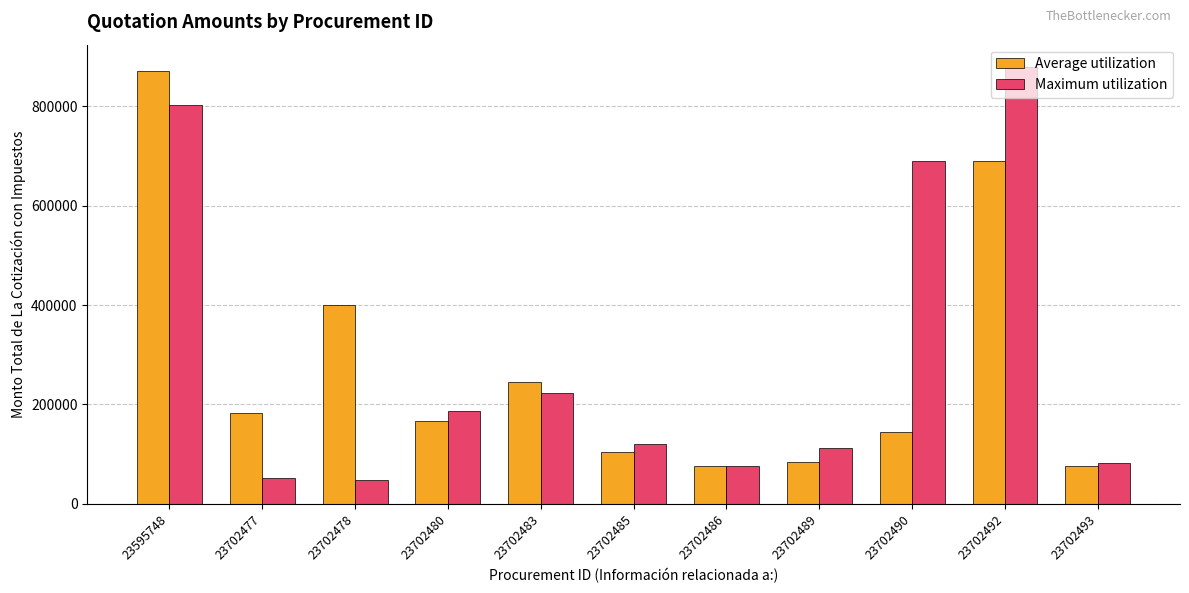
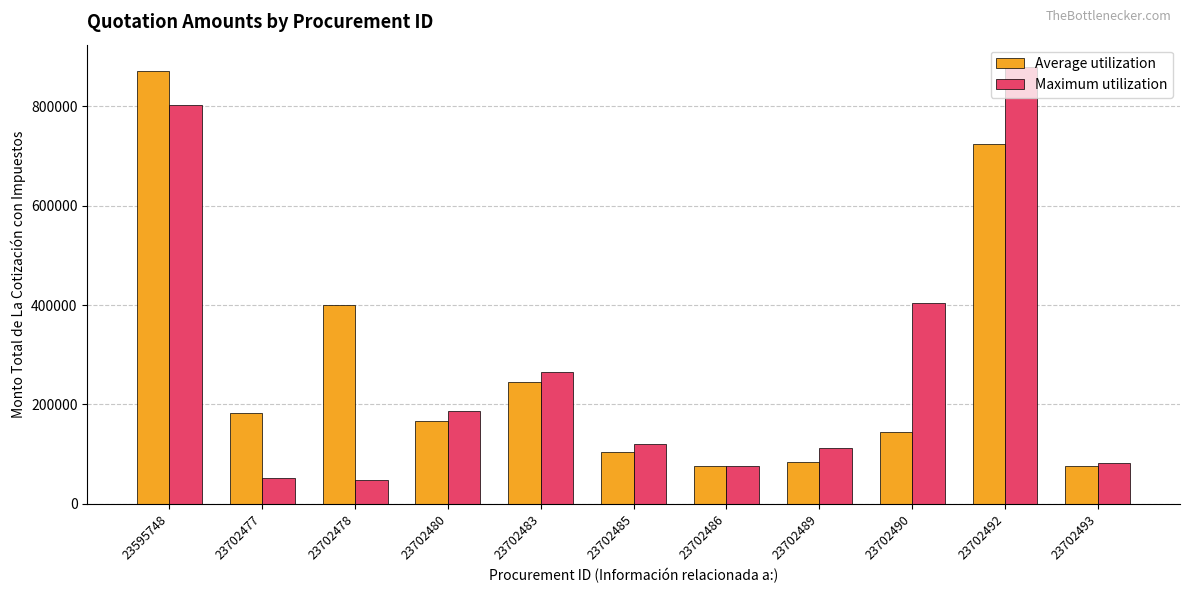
Maximum utilization, 23702483: 220000 -> 270000
Maximum utilization, 23702490: 690000 -> 400000
Average utilization, 23702492: 690000 -> 720000
